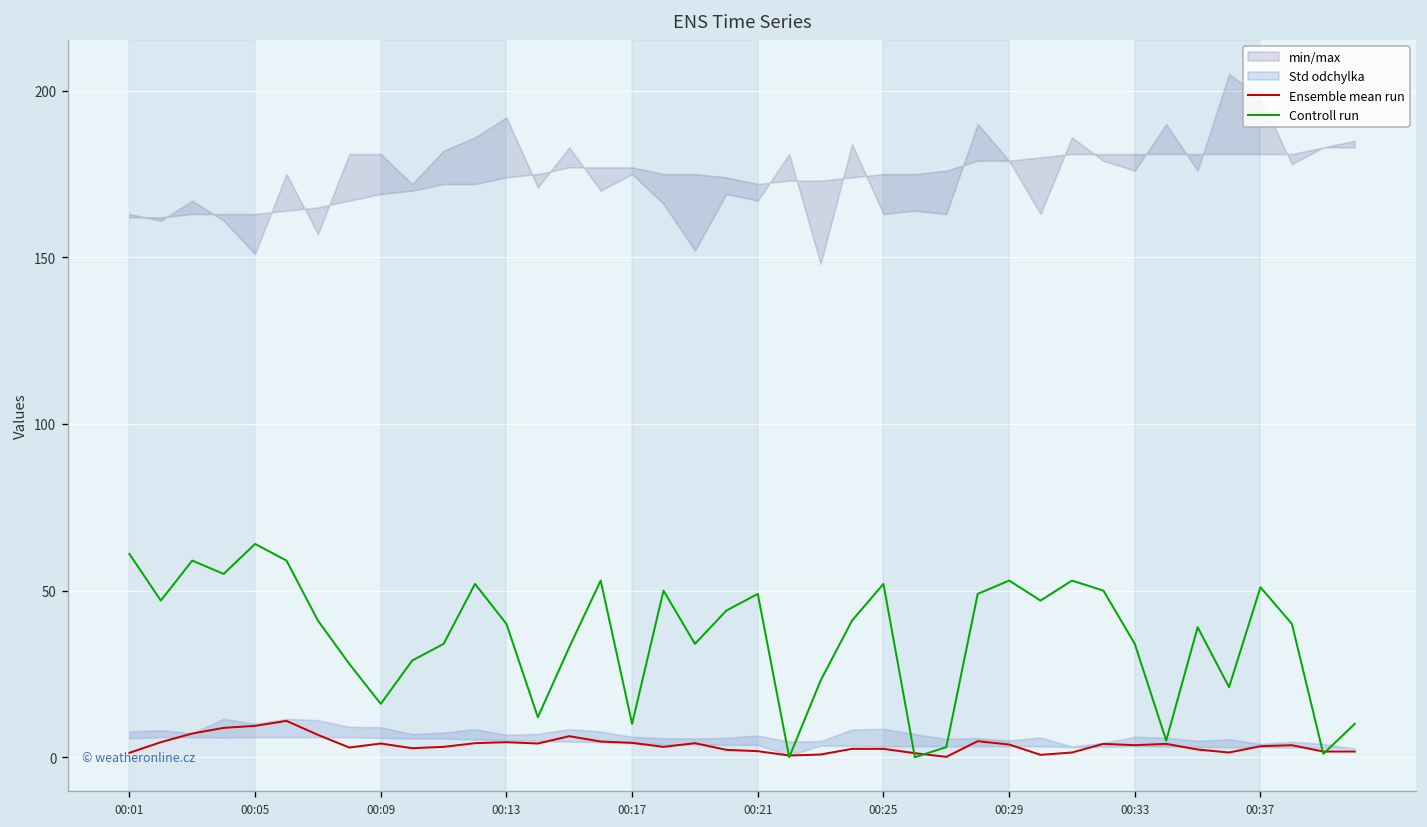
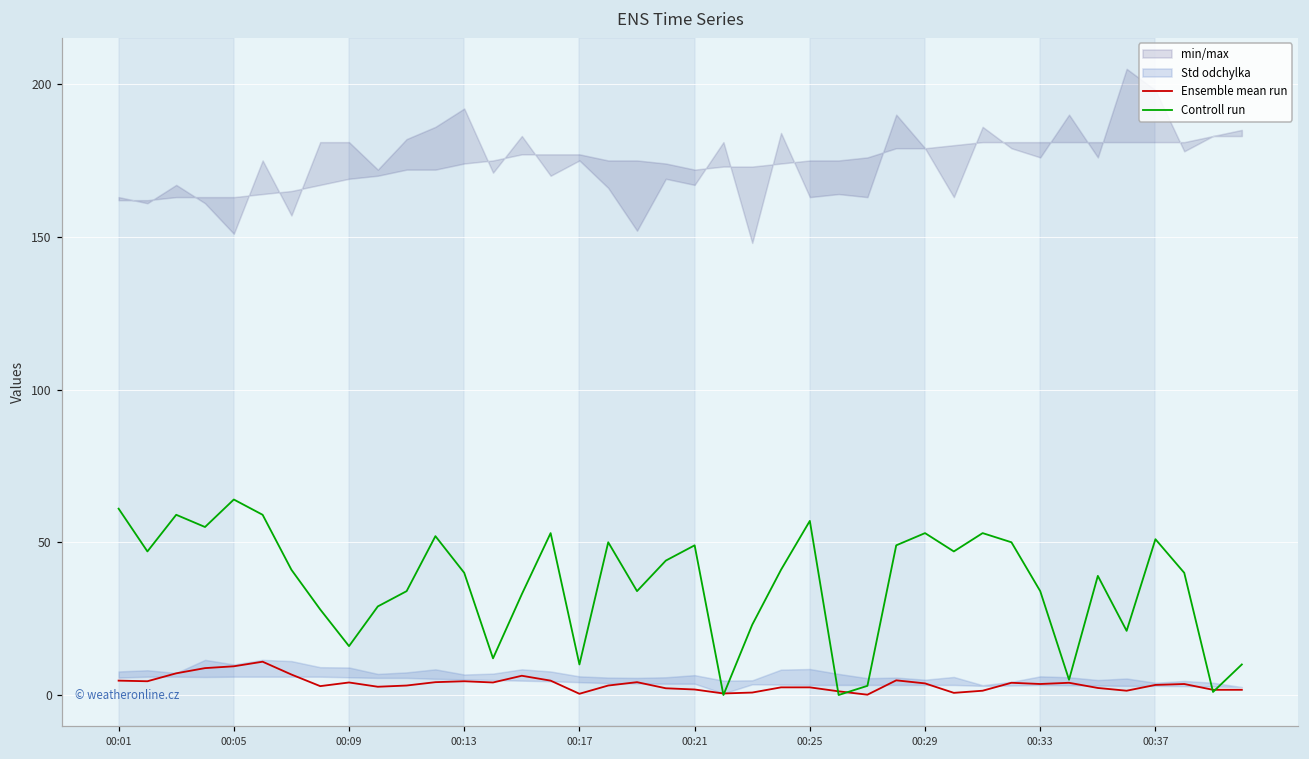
Ensemble mean run, 00:01: 1 -> 5
Ensemble mean run, 00:17: 4 -> 0
Controll run, 00:25: 52 -> 57
